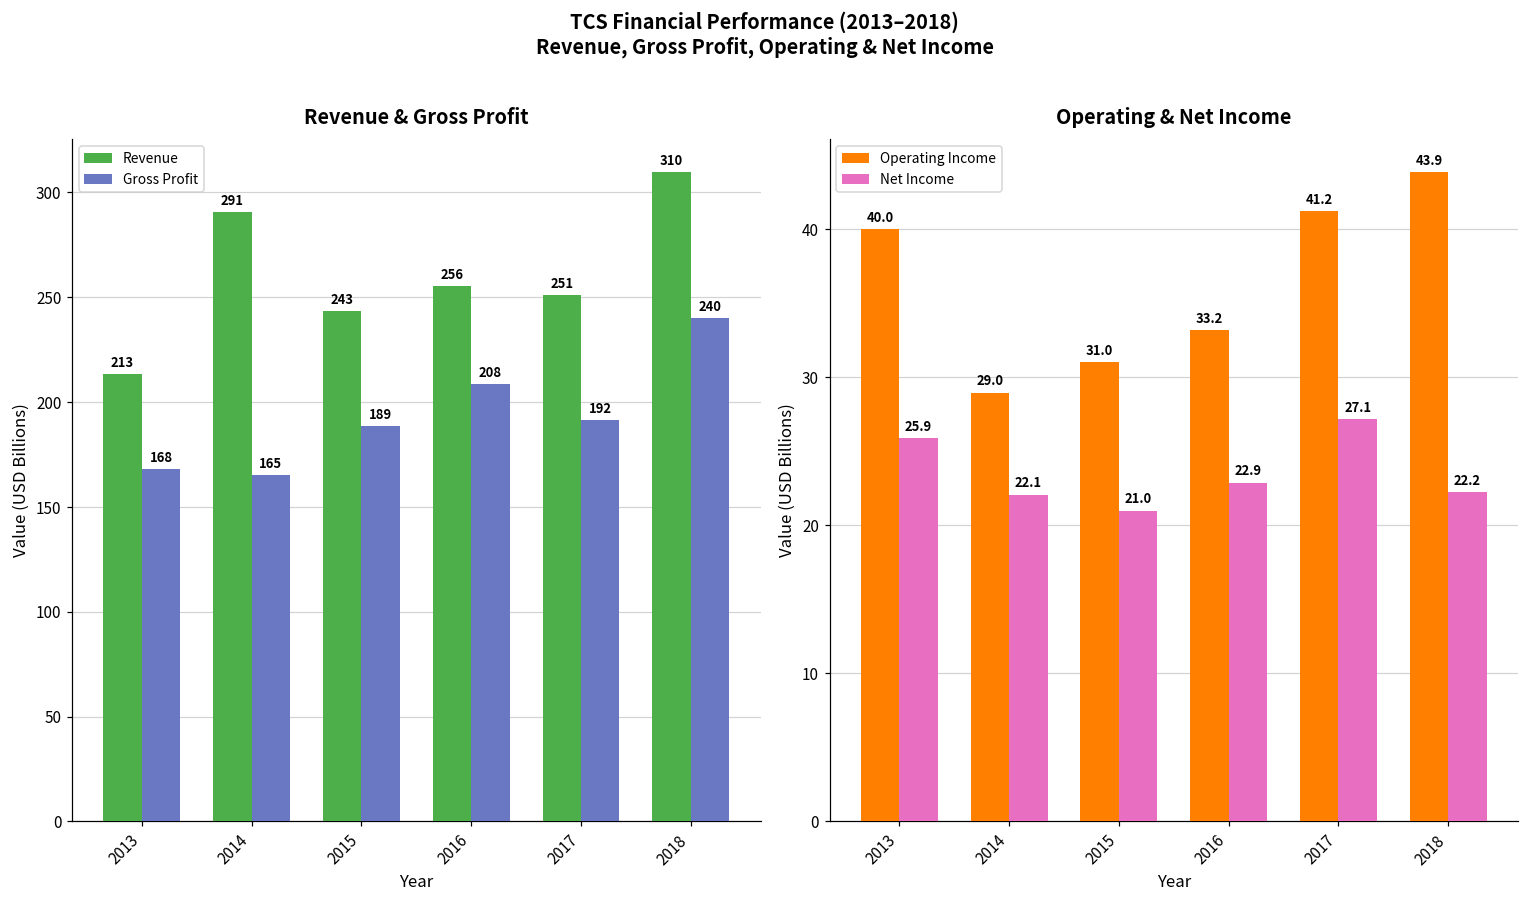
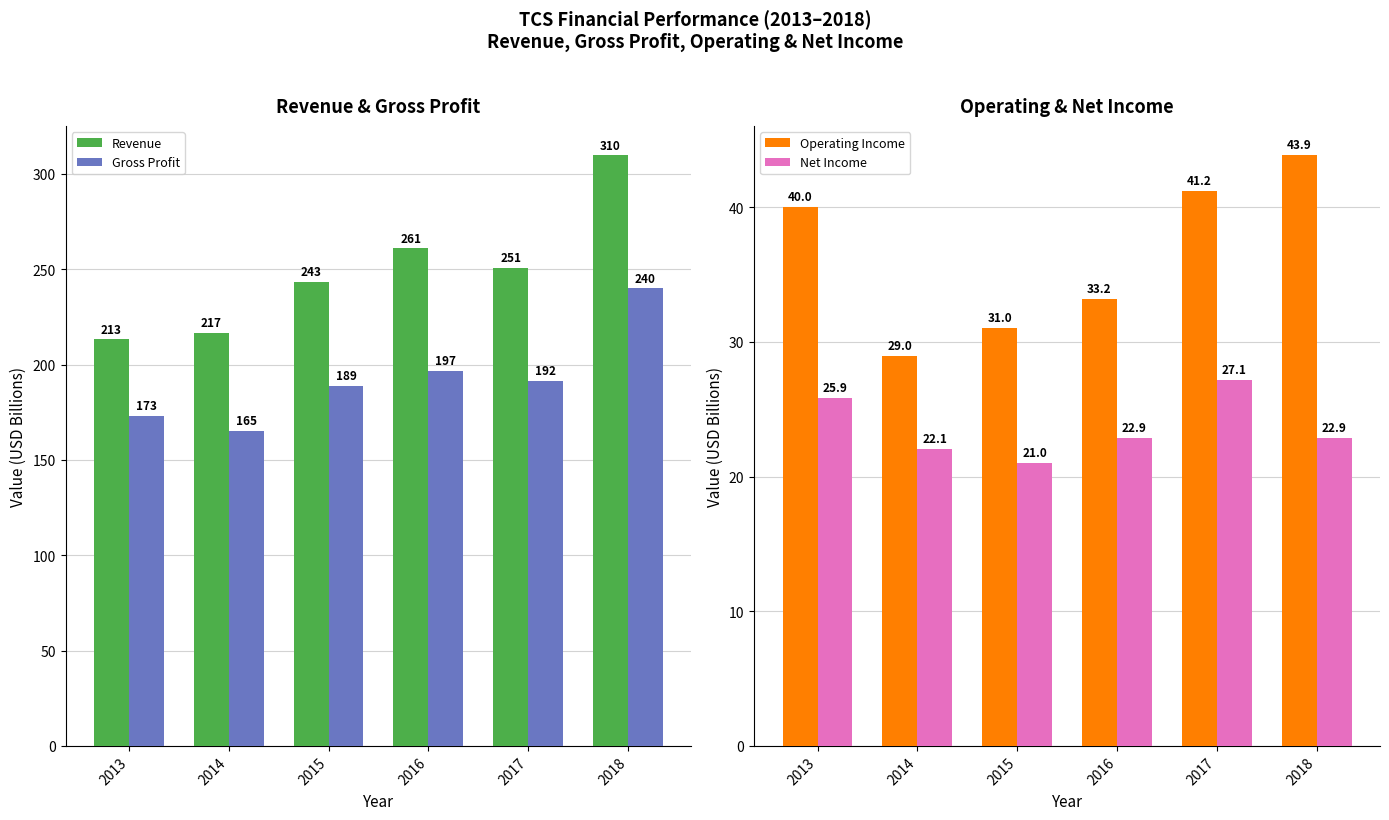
Revenue & Gross Profit, Gross Profit, 2013: 168 -> 173
Revenue & Gross Profit, Revenue, 2014: 291 -> 217
Revenue & Gross Profit, Revenue, 2016: 256 -> 261
Revenue & Gross Profit, Gross Profit, 2016: 208 -> 197
Operating & Net Income, Net Income, 2018: 22.2 -> 22.9
